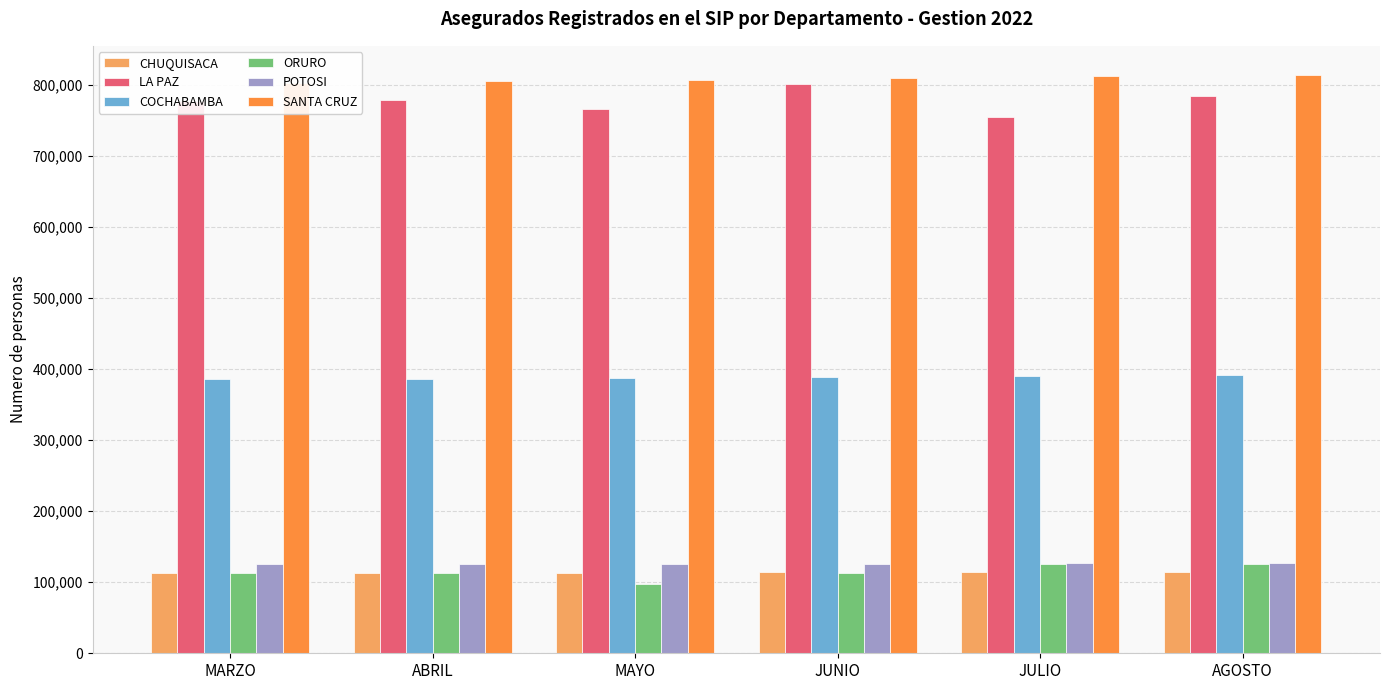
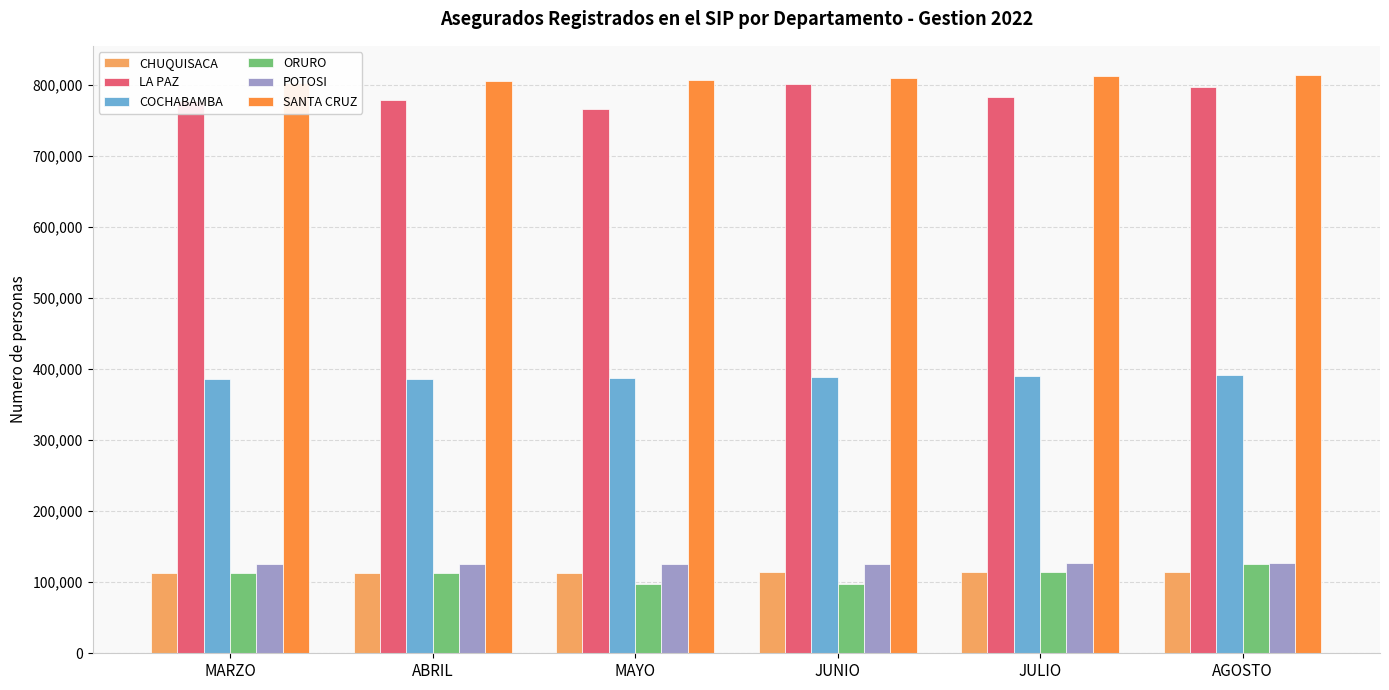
ORURO, JUNIO: 110,000 -> 100,000
LA PAZ, JULIO: 750,000 -> 780,000
ORURO, JULIO: 130,000 -> 110,000
LA PAZ, AGOSTO: 780,000 -> 800,000
